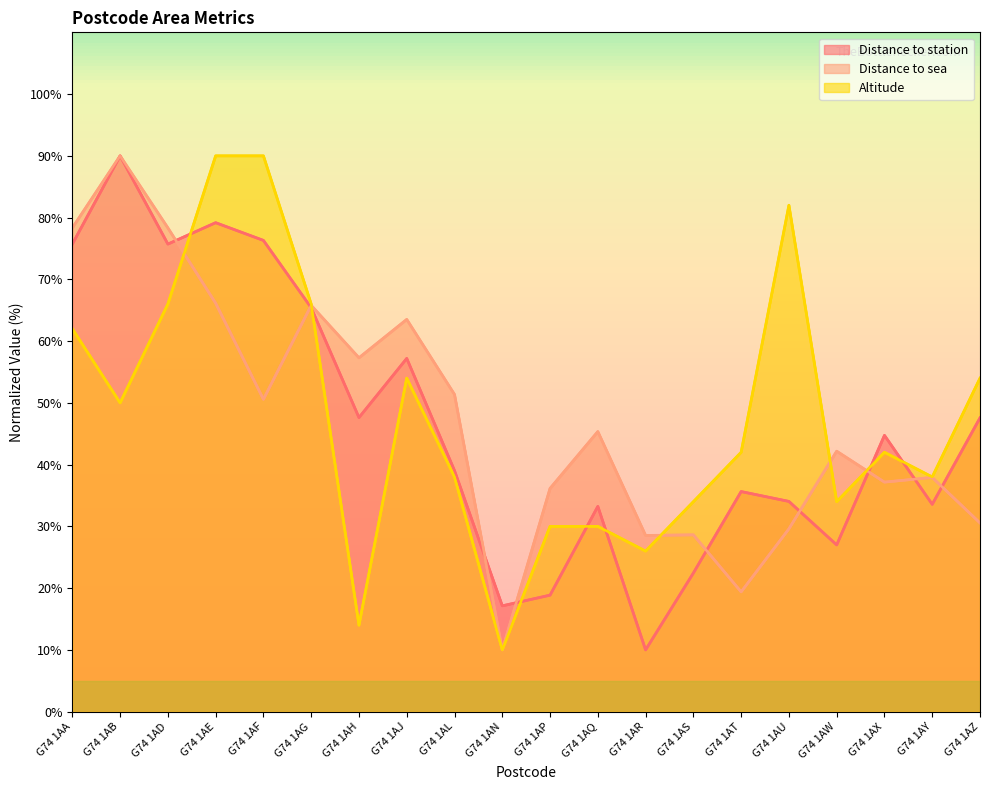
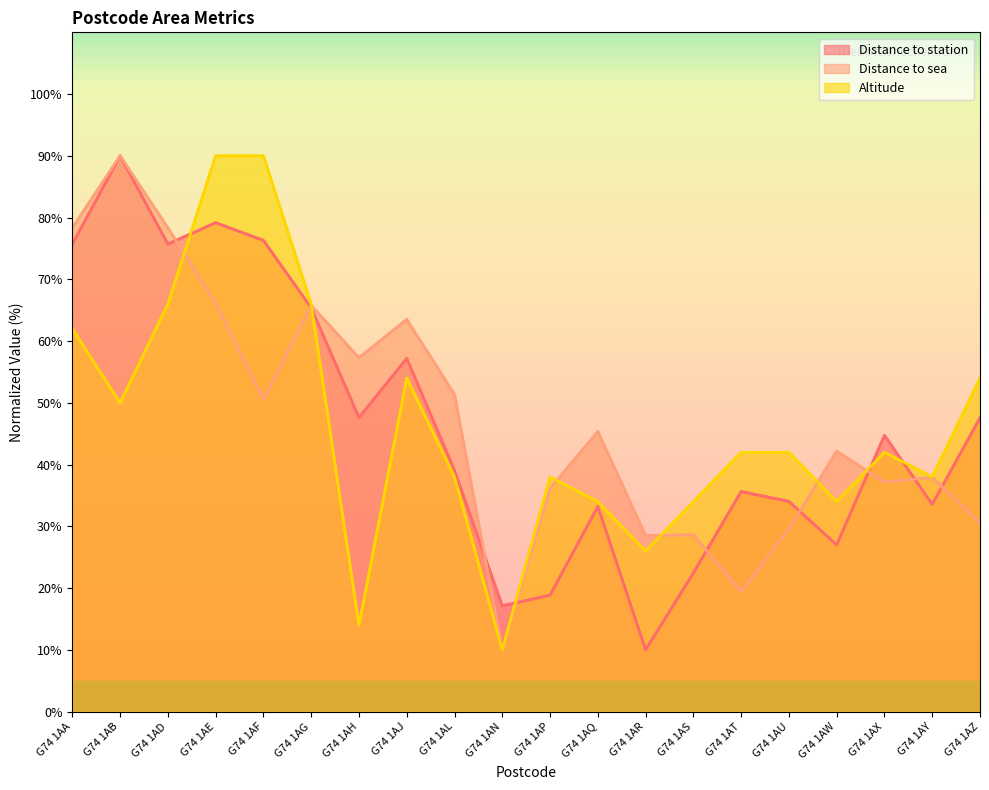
Altitude, G74 1AP: 30% -> 38%
Altitude, G74 1AQ: 30% -> 34%
Altitude, G74 1AU: 82% -> 42%
